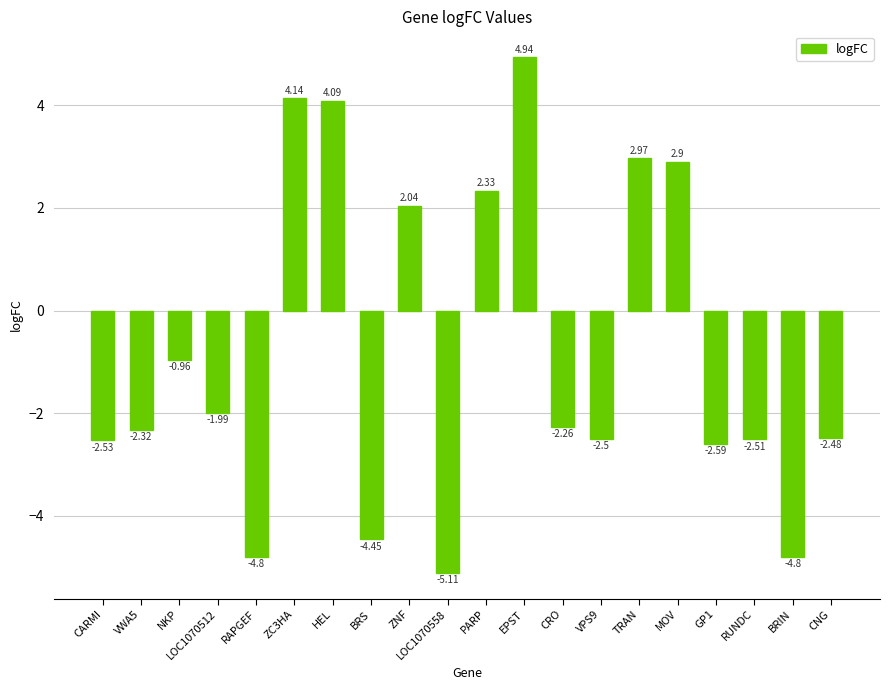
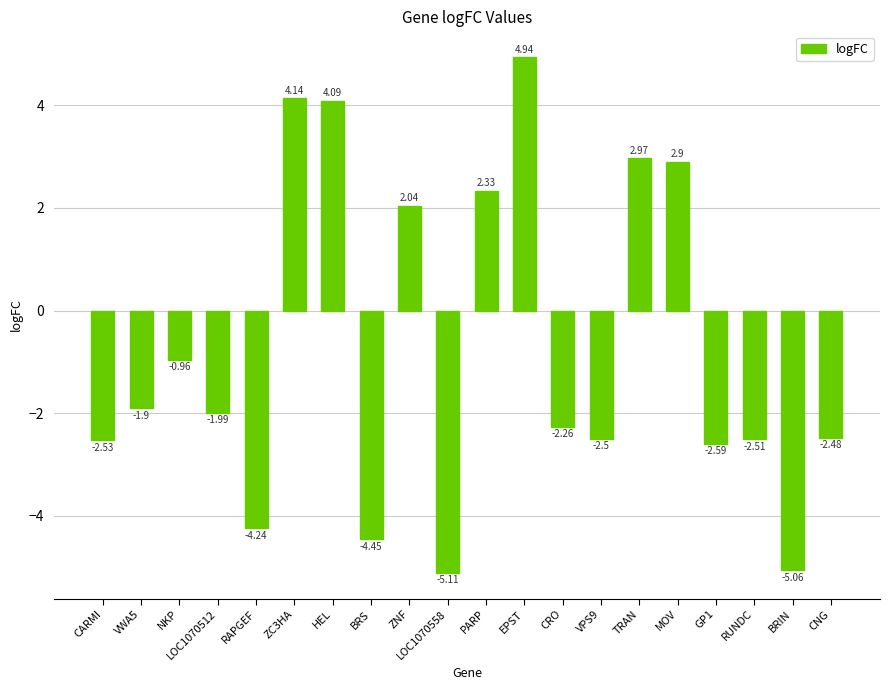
VWA5: -2.32 -> -1.9
RAPGEF: -4.8 -> -4.24
BRIN: -4.8 -> -5.06
